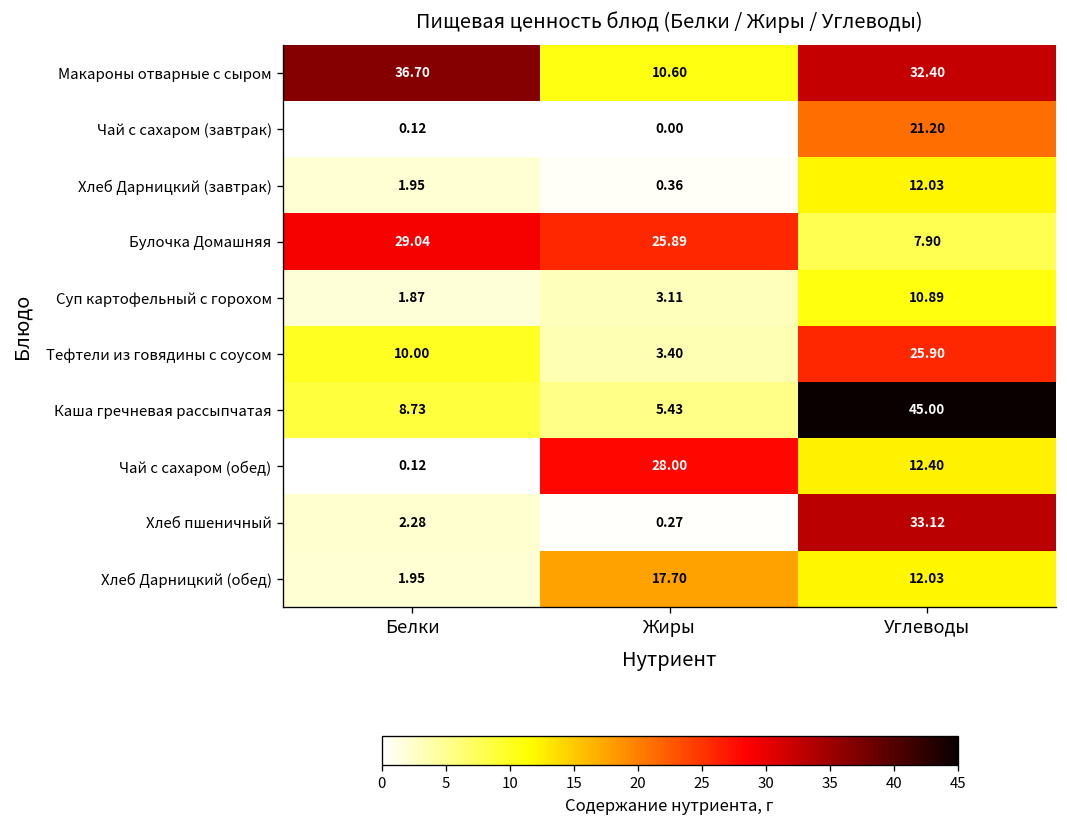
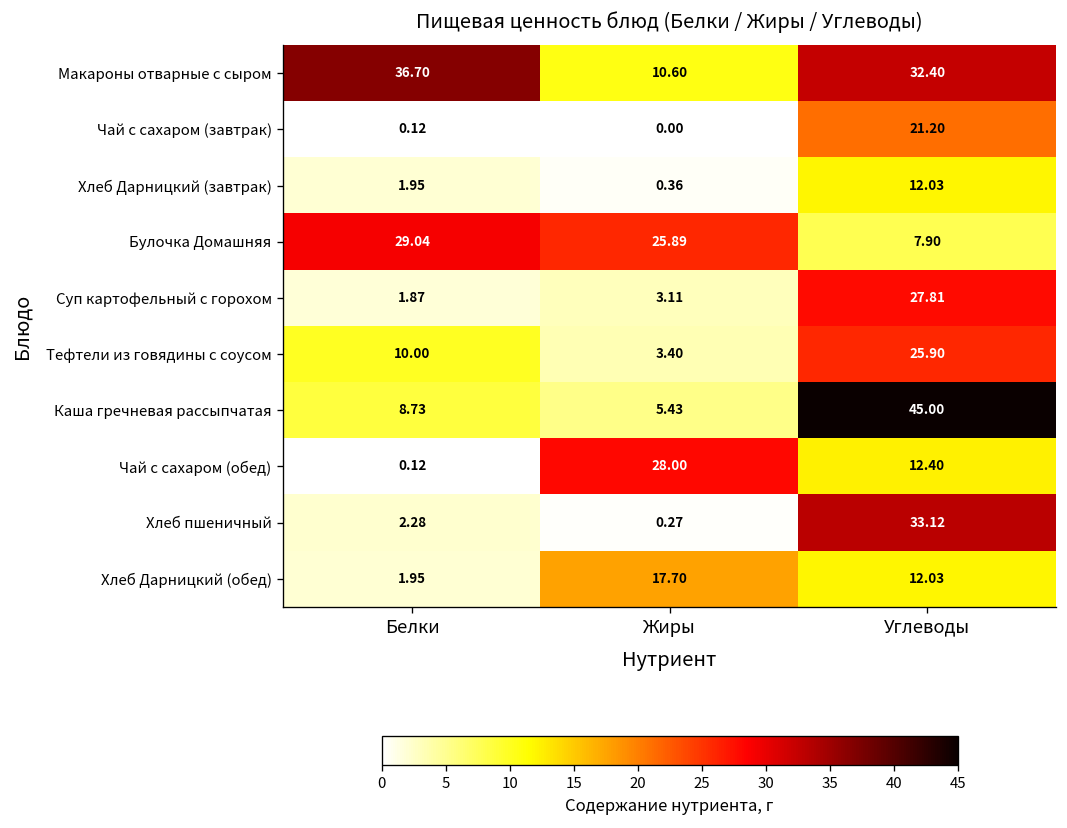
Суп картофельный с горохом, Углеводы: 10.89 -> 27.81
